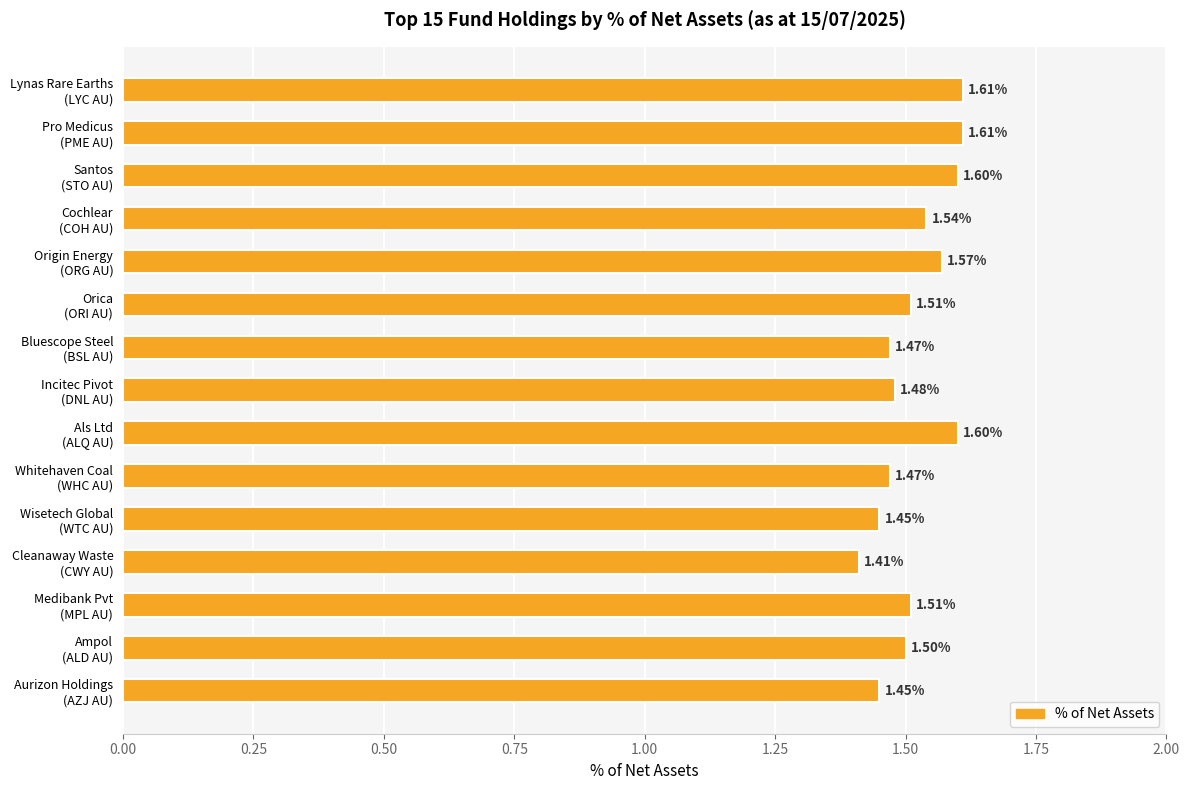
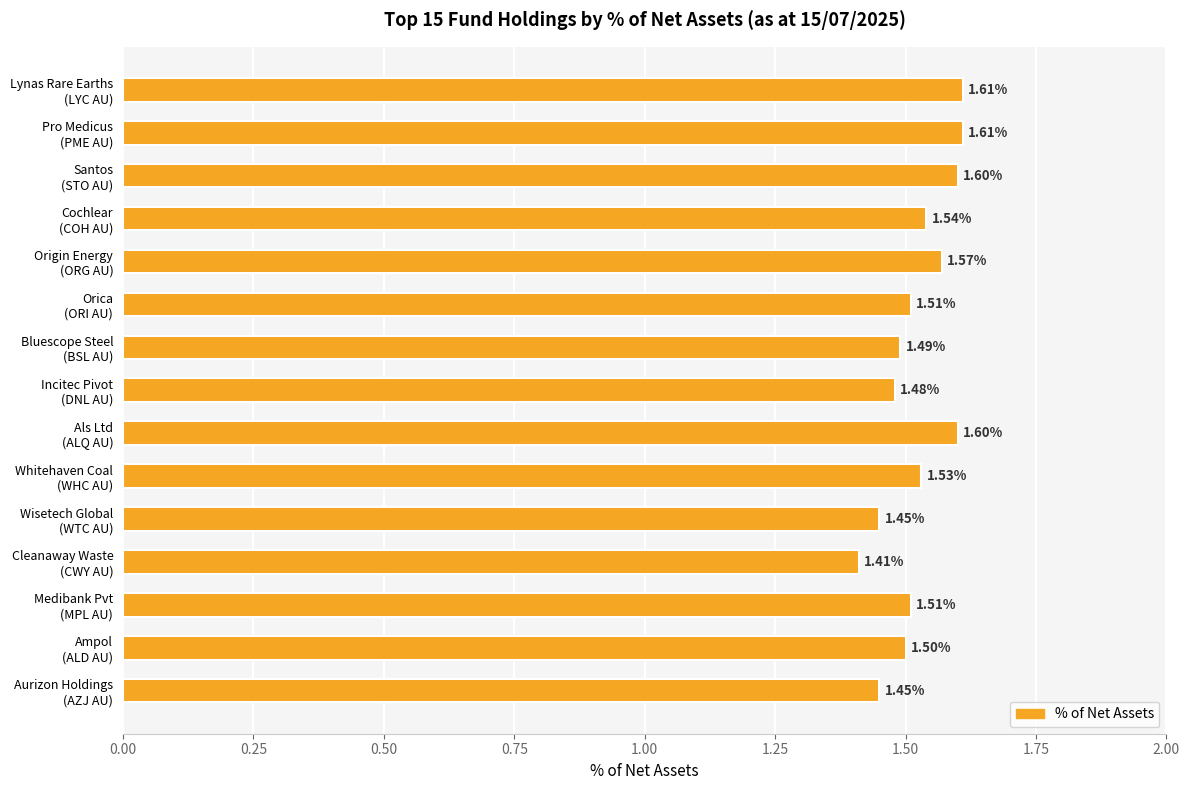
Bluescope Steel (BSL AU): 1.47% -> 1.49%
Whitehaven Coal (WHC AU): 1.47% -> 1.53%
